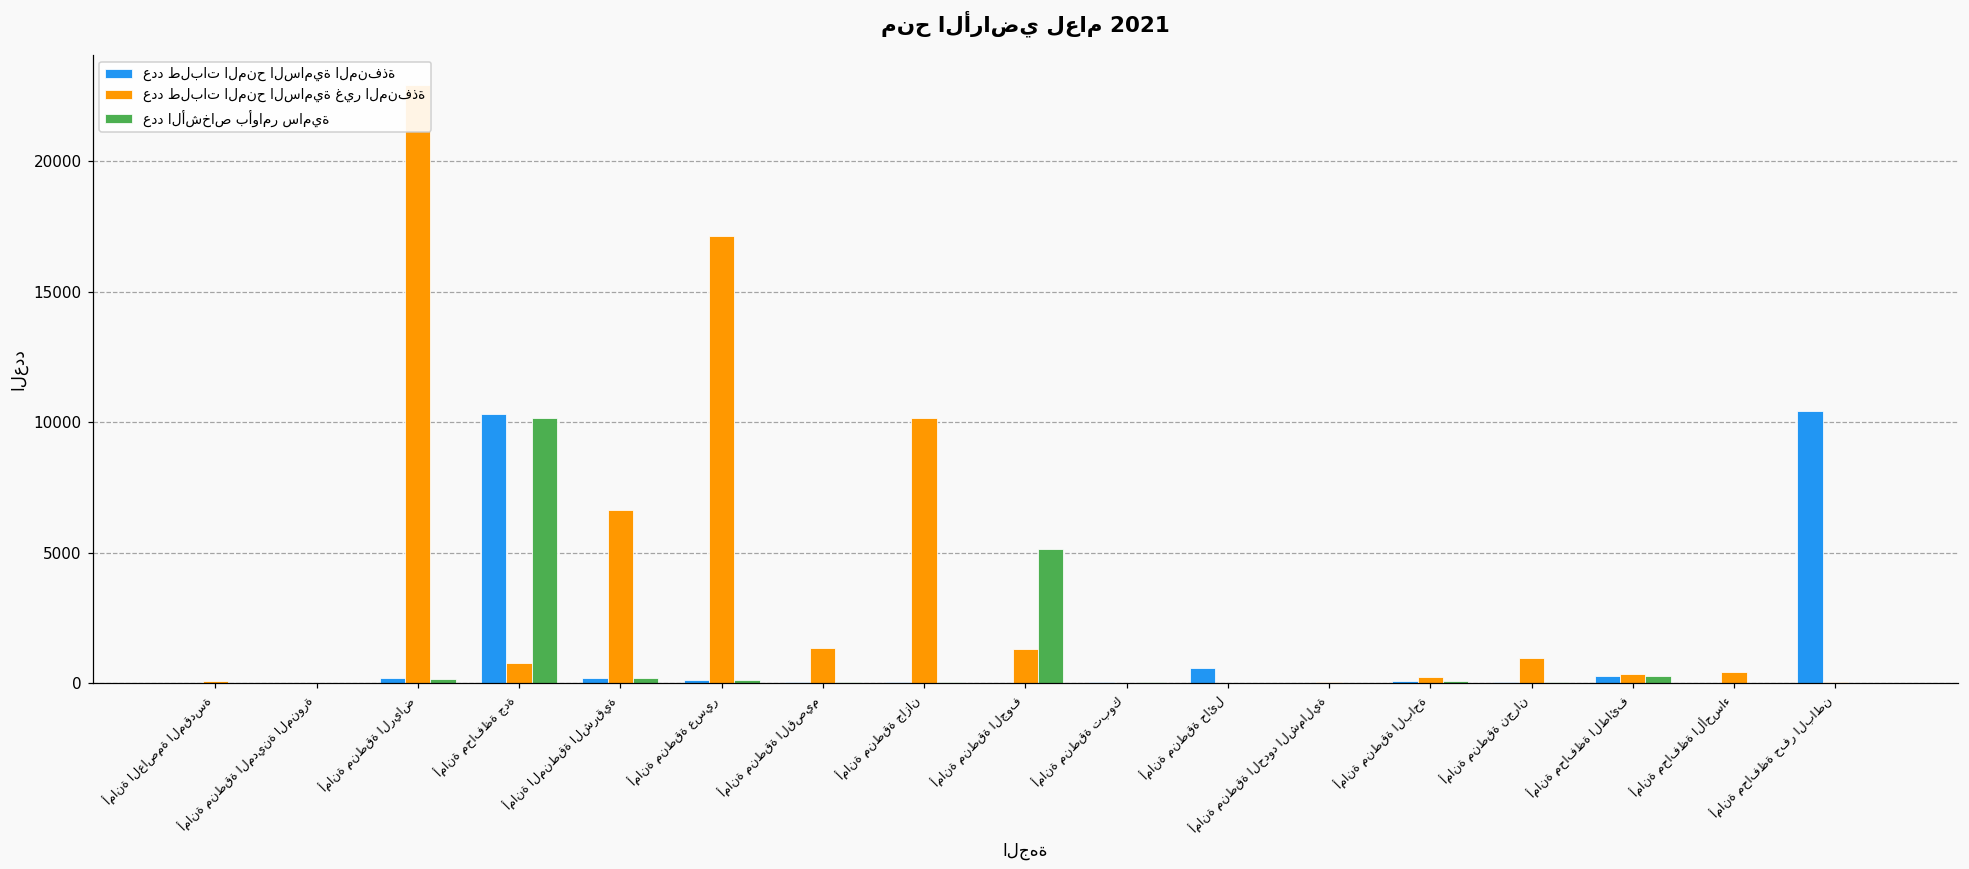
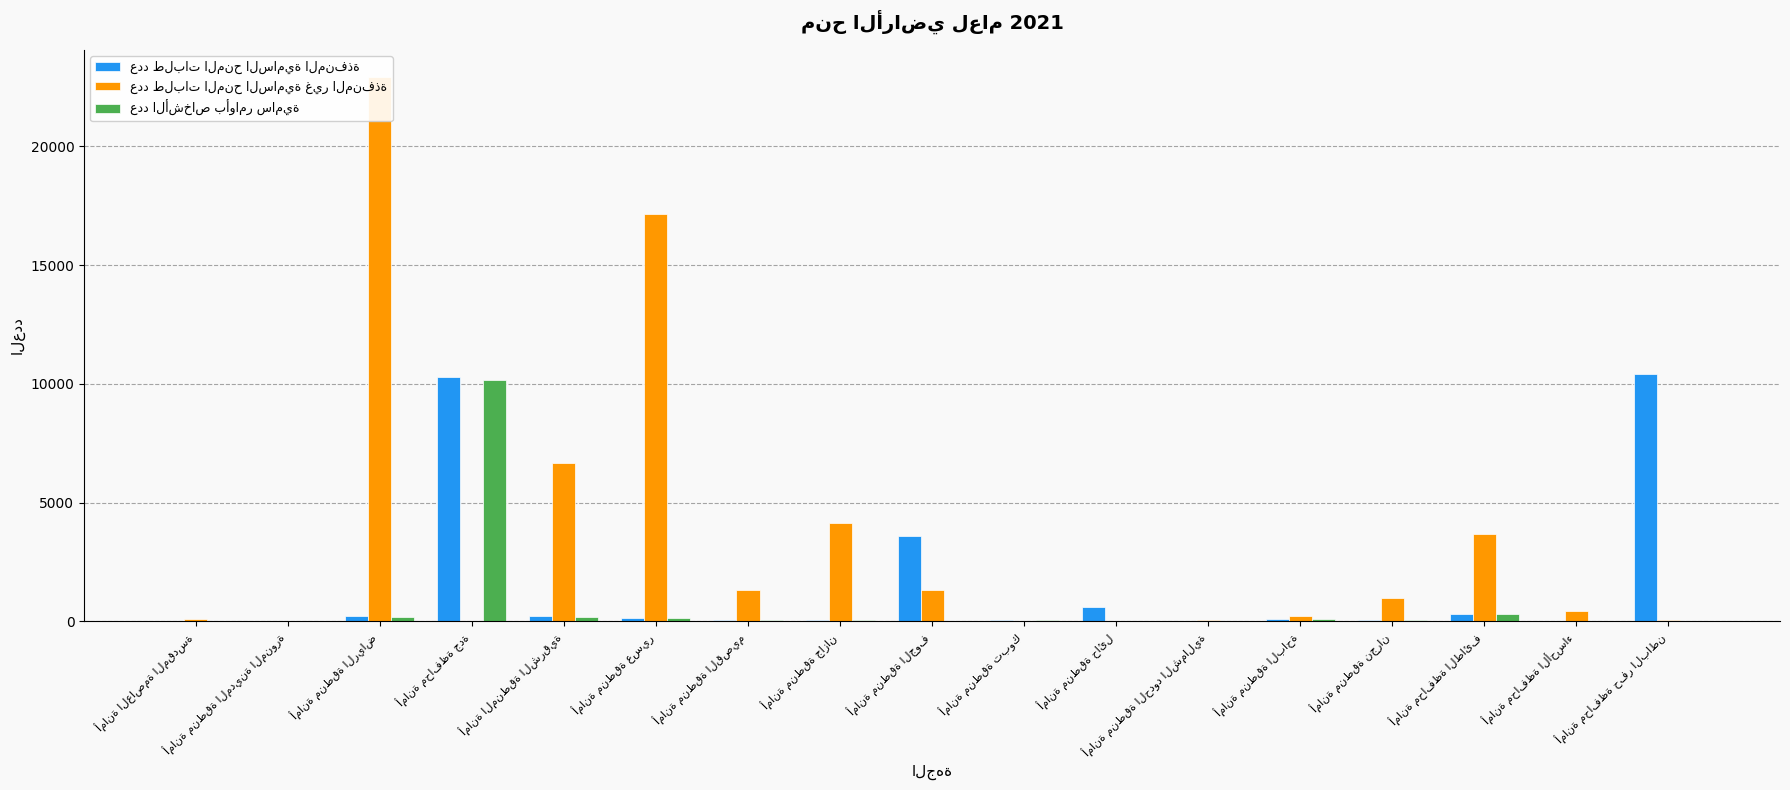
عدد طلبات المنح السامية غير المنفذة, أمانة محافظة جدة: 800 -> 0
عدد طلبات المنح السامية غير المنفذة, أمانة منطقة جازان: 10200 -> 4100
عدد طلبات المنح السامية المنفذة, أمانة منطقة الجوف: 0 -> 3600
عدد الأشخاص بأوامر سامية, أمانة منطقة الجوف: 5200 -> 0
عدد طلبات المنح السامية غير المنفذة, أمانة محافظة الطائف: 300 -> 3700
